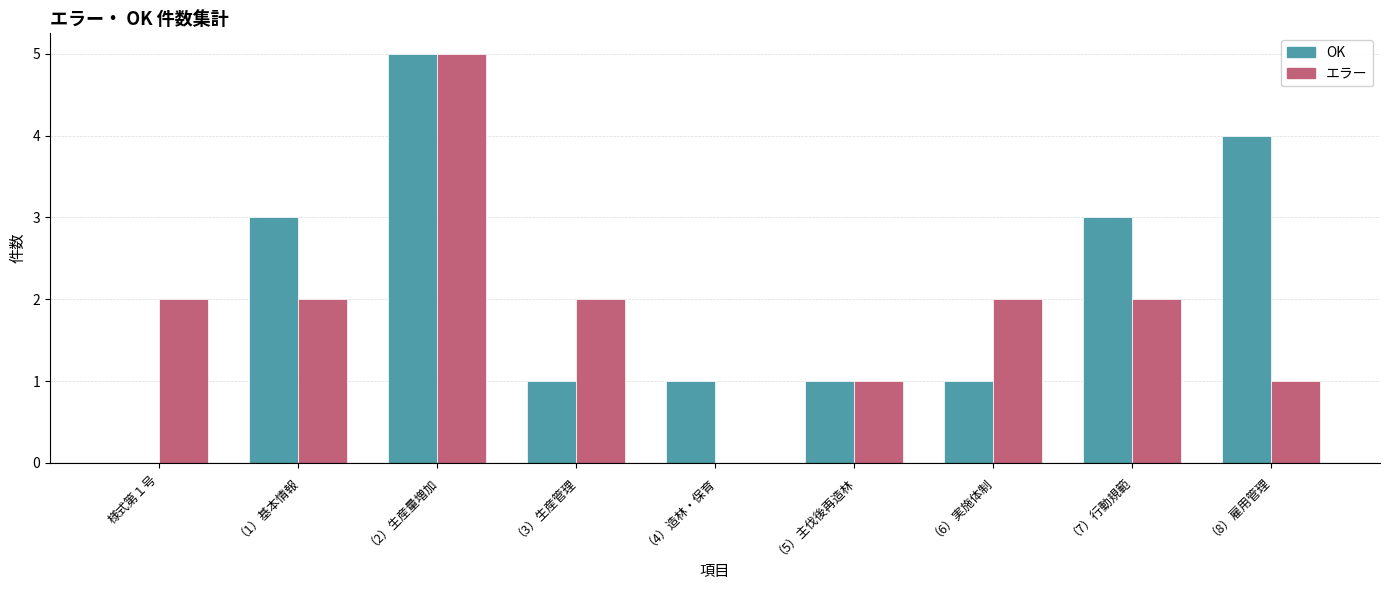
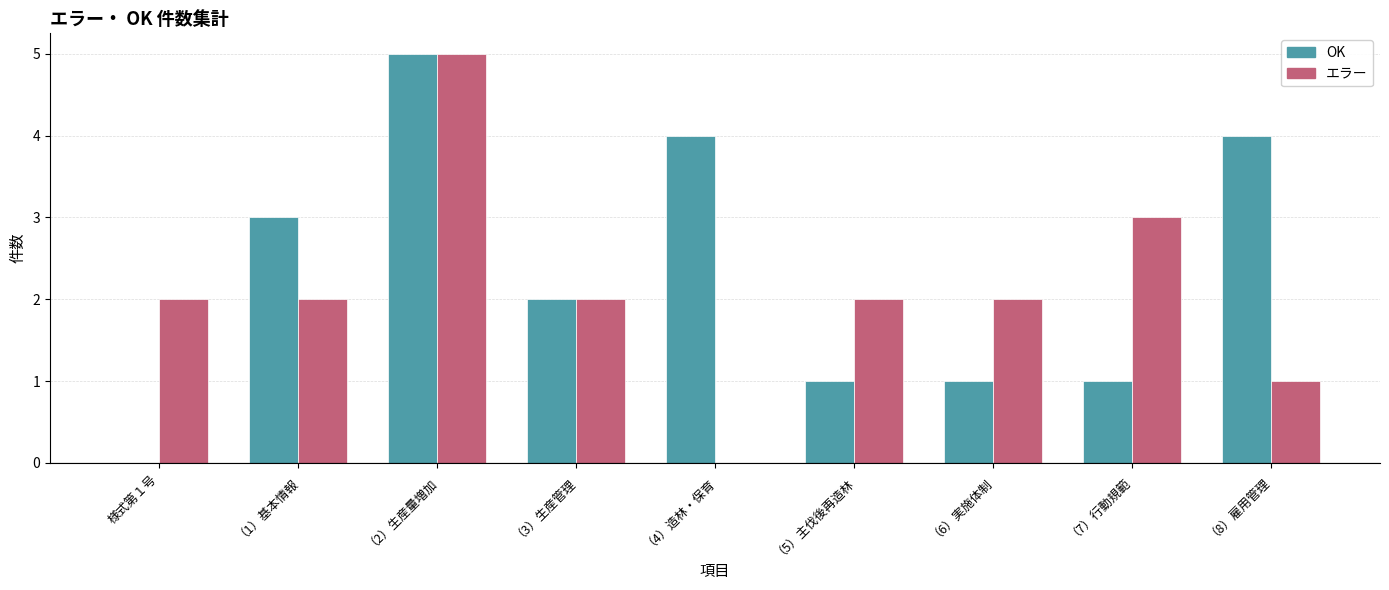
OK, （3）生産管理: 1 -> 2
OK, （4）造林・保育: 1 -> 4
エラー, （5）主伐後再造林: 1 -> 2
OK, （7）行動規範: 3 -> 1
エラー, （7）行動規範: 2 -> 3
